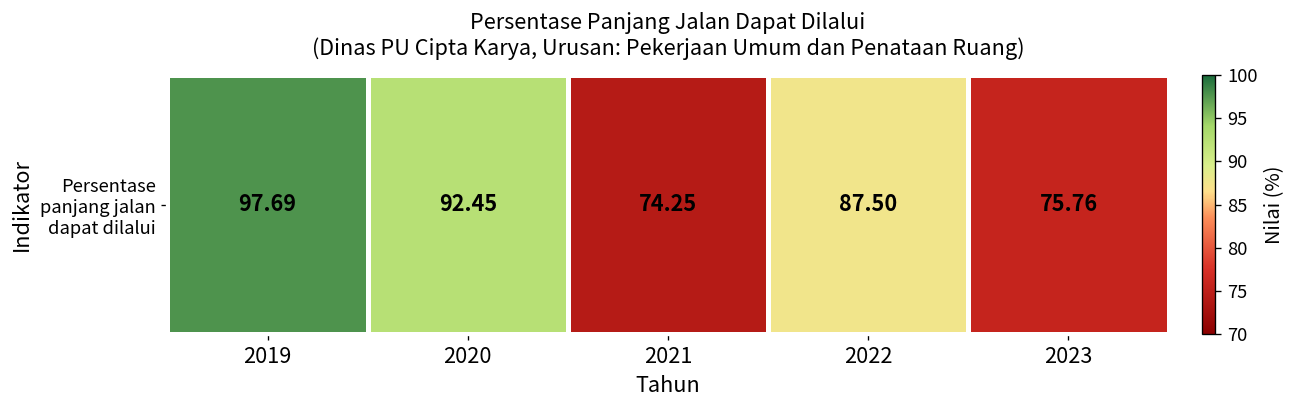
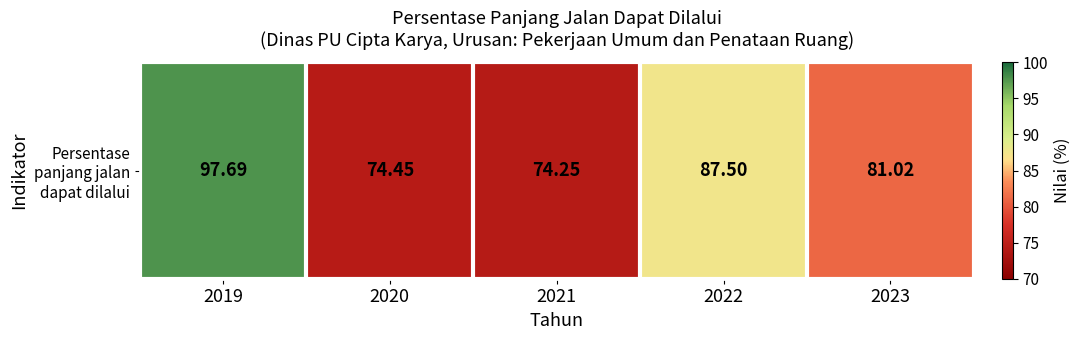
Persentase panjang jalan dapat dilalui, 2020: 92.45 -> 74.45
Persentase panjang jalan dapat dilalui, 2023: 75.76 -> 81.02
